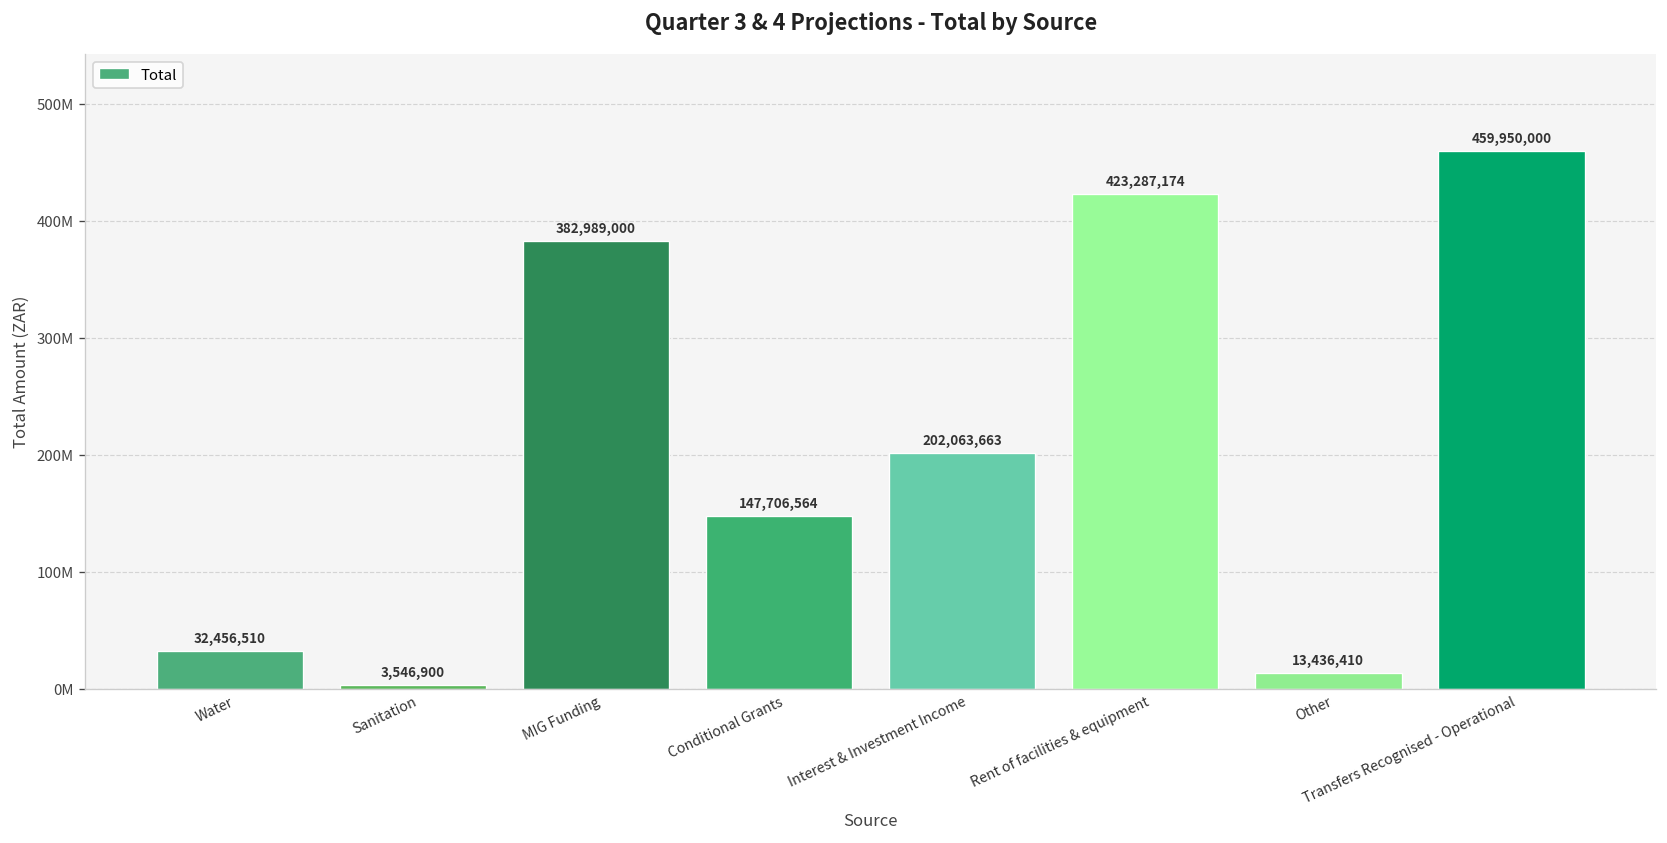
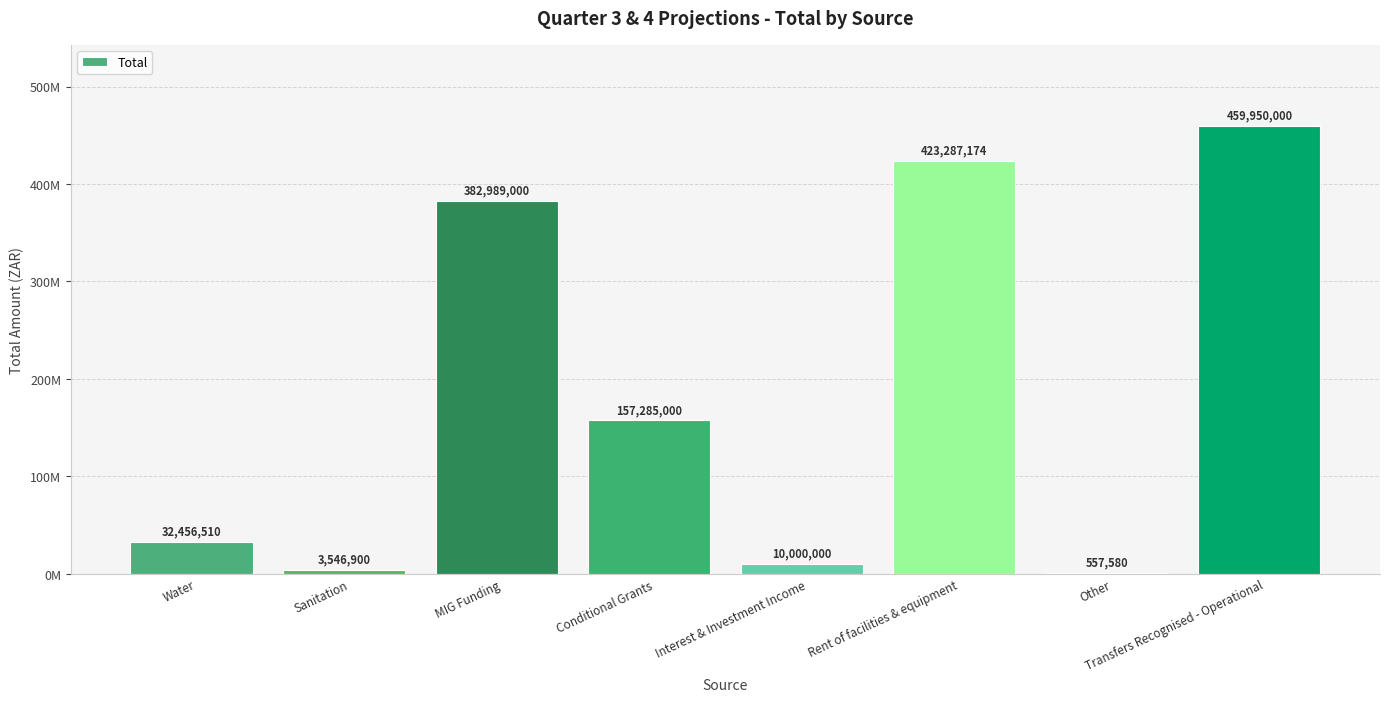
Conditional Grants: 147,706,564 -> 157,285,000
Interest & Investment Income: 202,063,663 -> 10,000,000
Other: 13,436,410 -> 557,580
